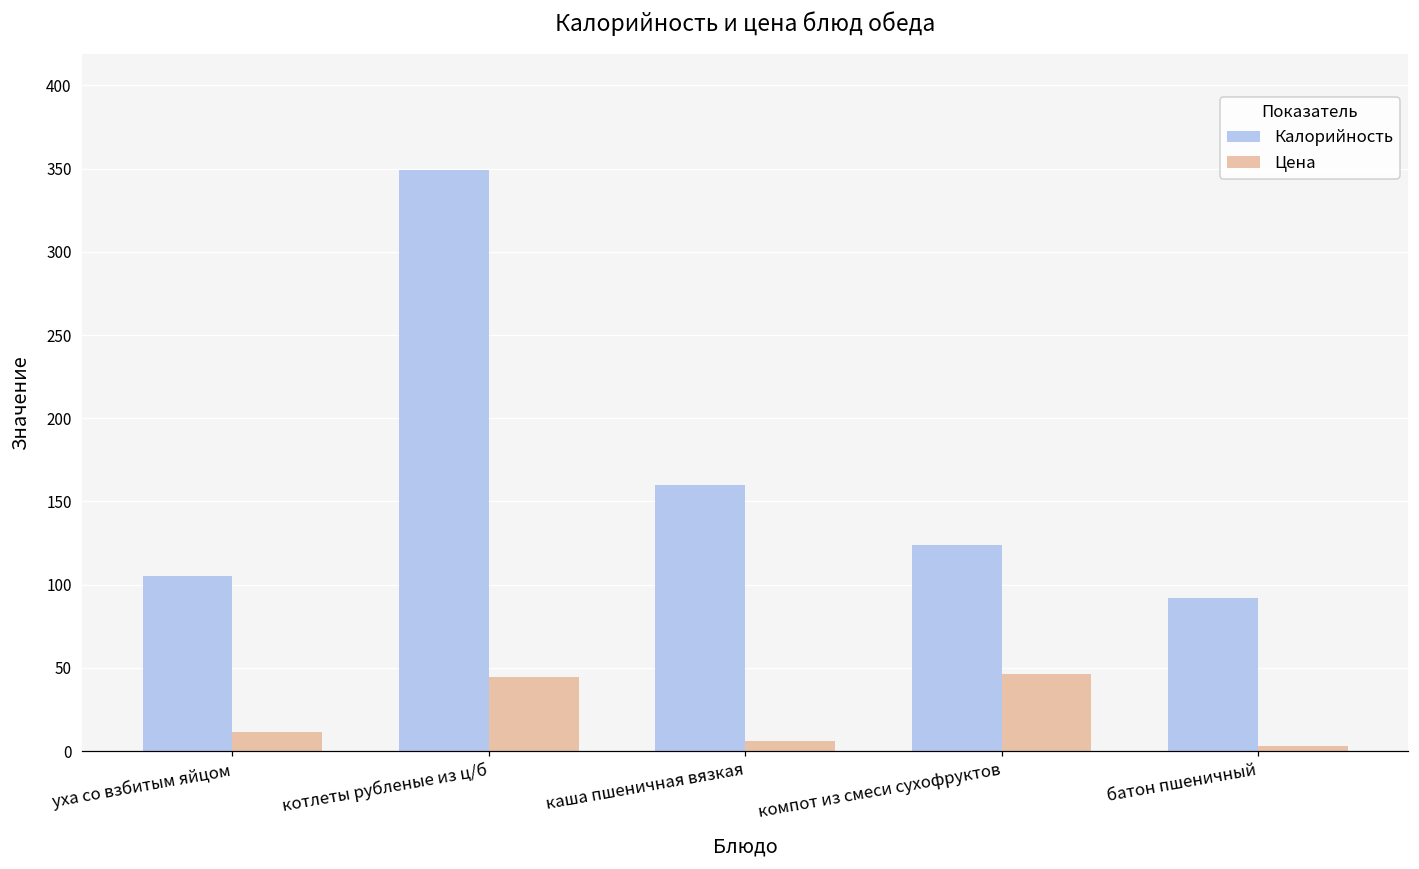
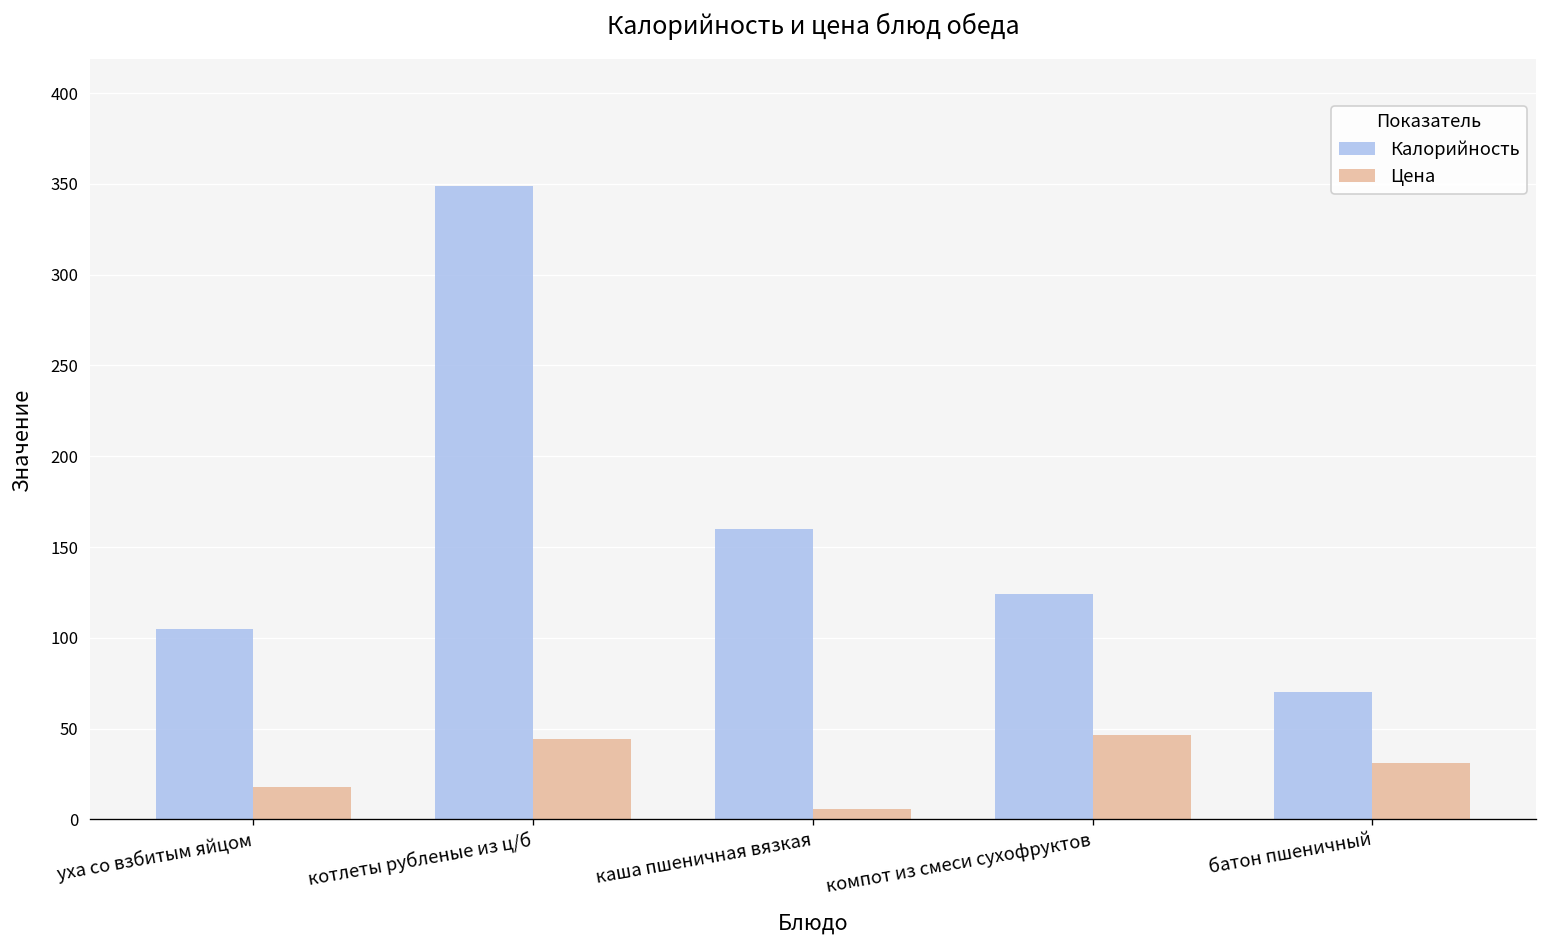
Цена, уха со взбитым яйцом: 11 -> 18
Калорийность, батон пшеничный: 92 -> 70
Цена, батон пшеничный: 3 -> 31
